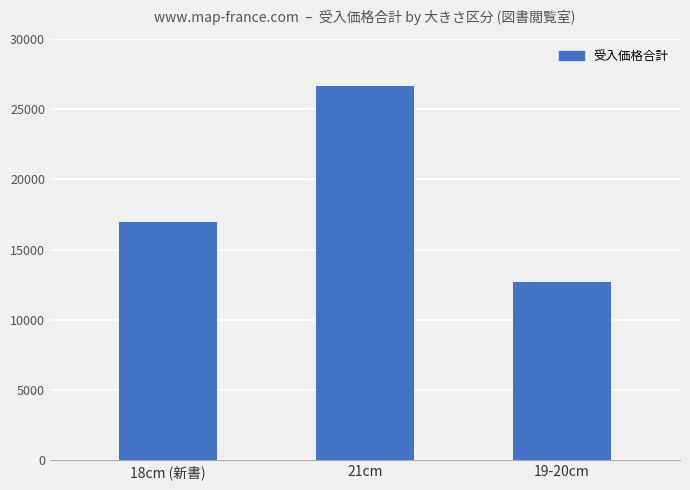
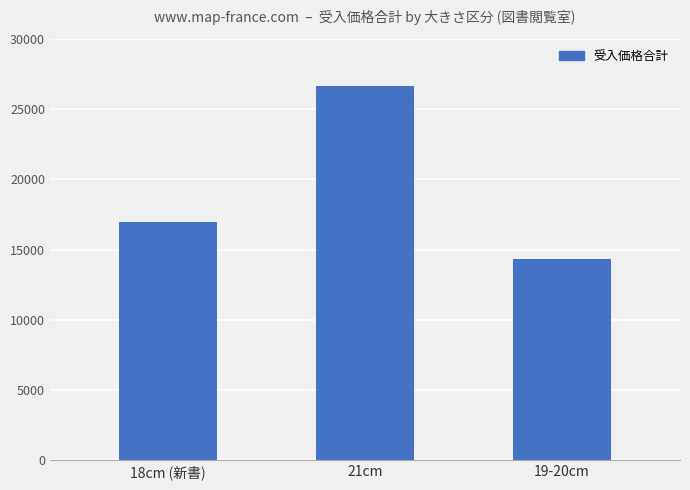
19-20cm: 12700 -> 14300
